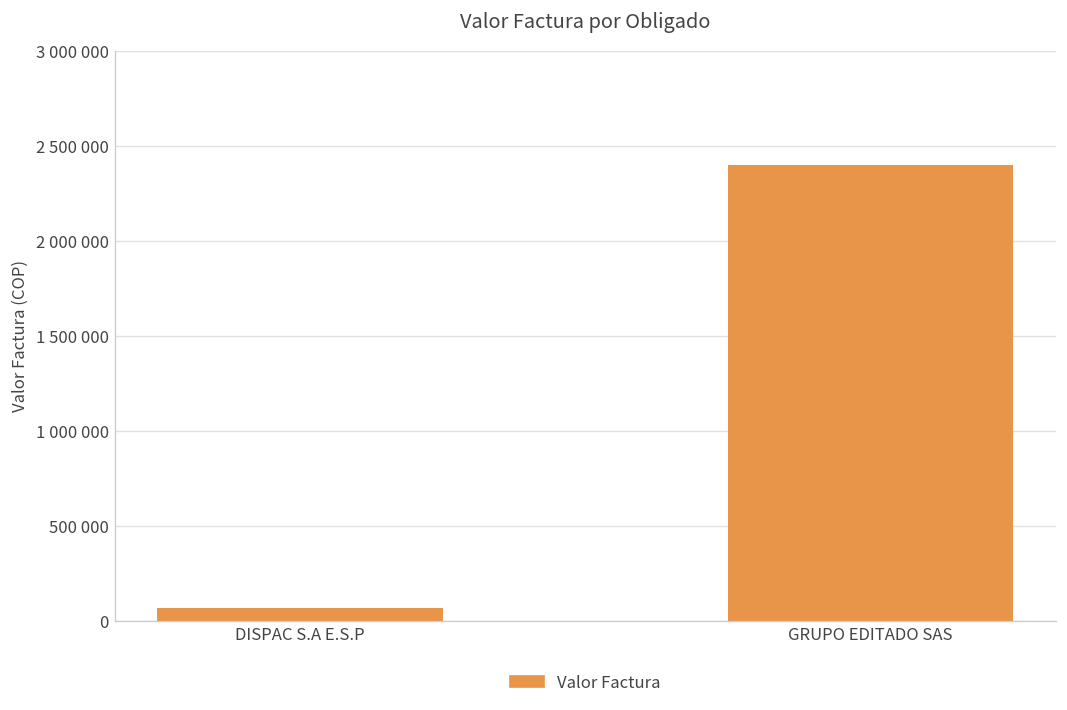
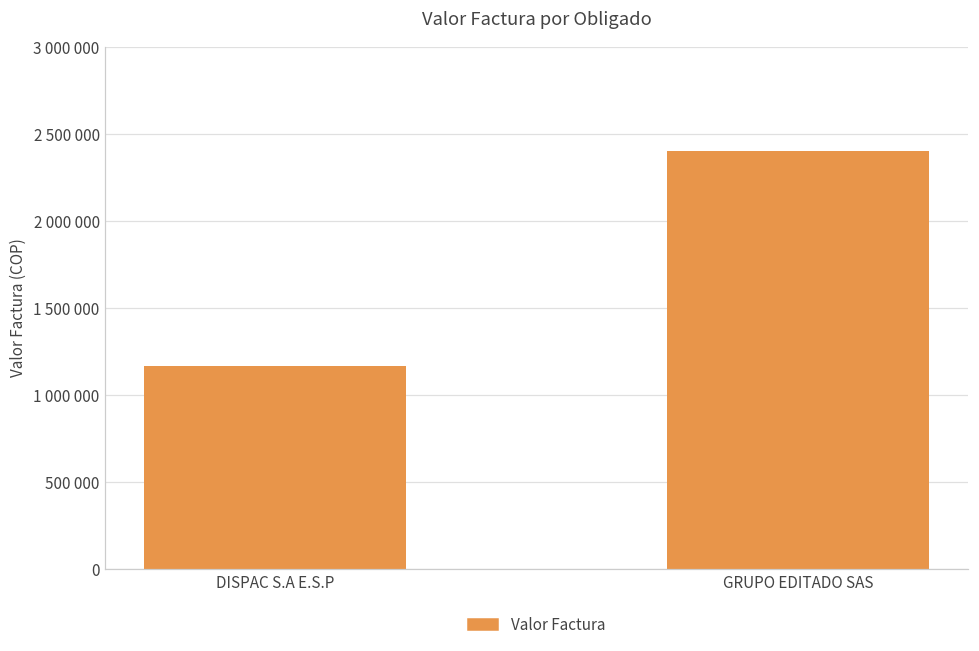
DISPAC S.A E.S.P: 70000 -> 1170000
